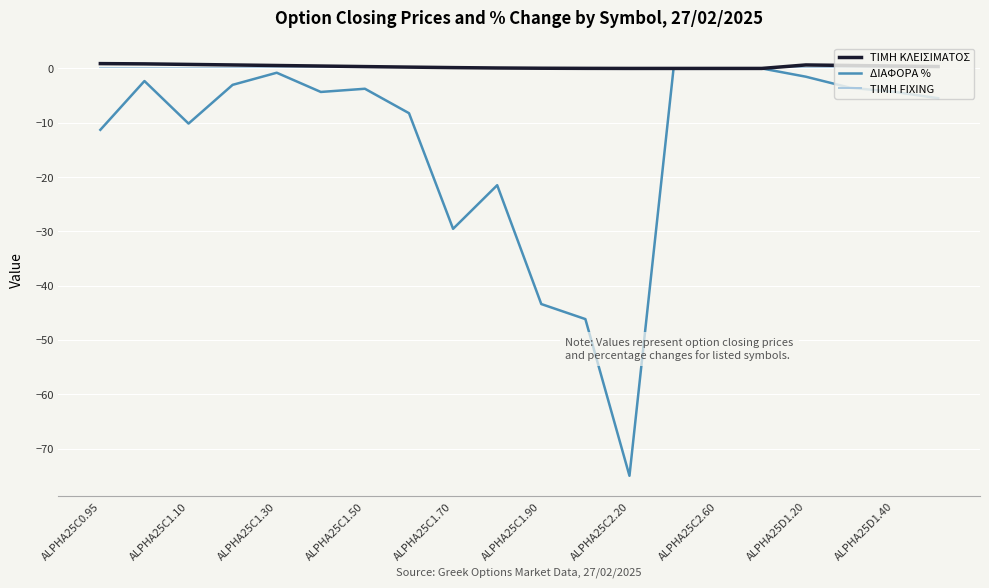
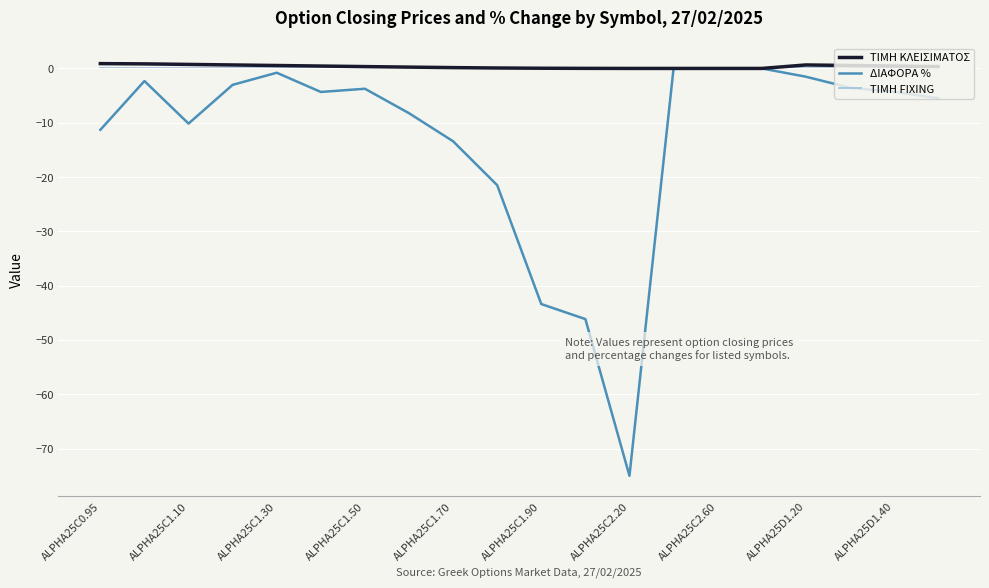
ΔΙΑΦΟΡΑ %, ALPHA25C1.70: -30 -> -13
